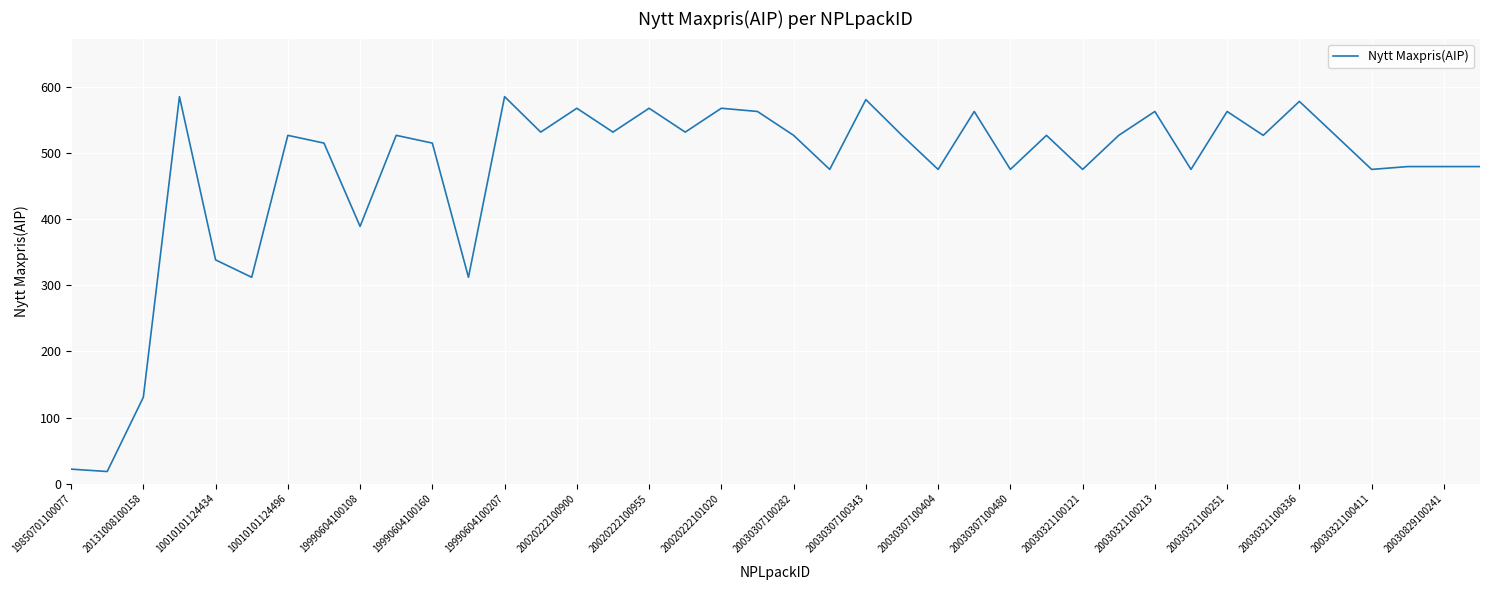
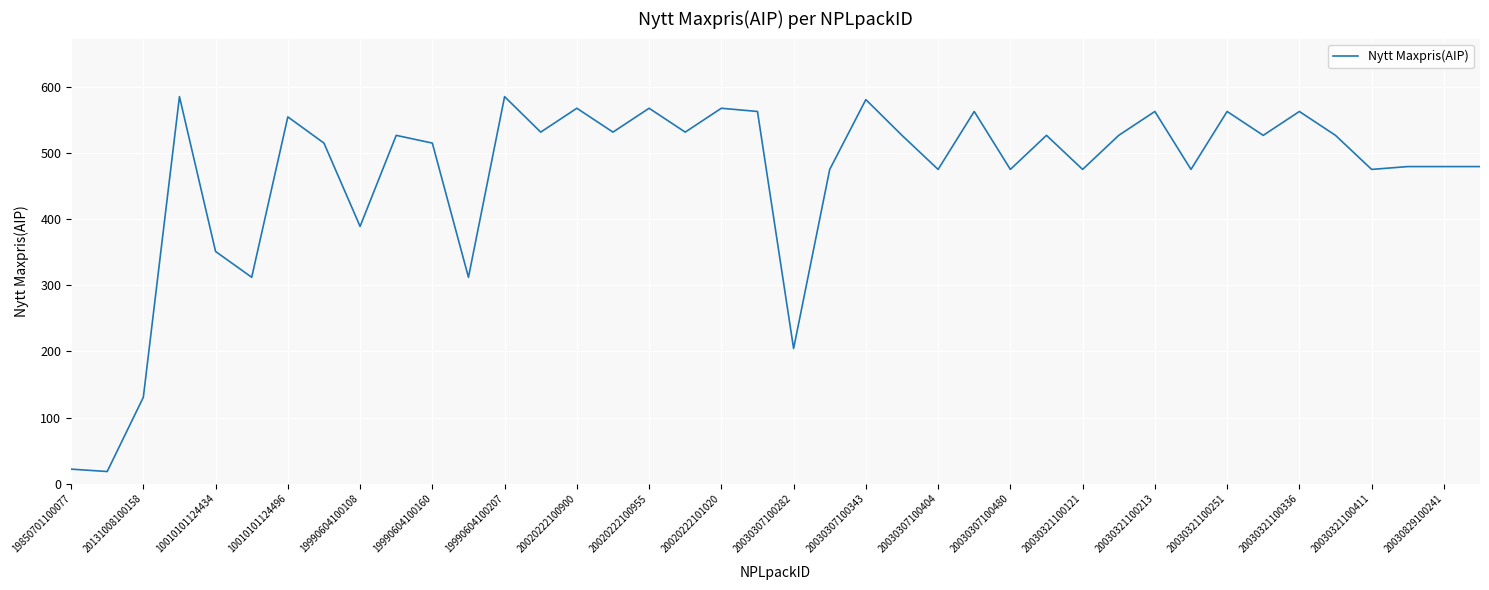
10010101124434: 340 -> 350
10010101124496: 530 -> 550
20030307100282: 530 -> 200
20030321100336: 580 -> 560
